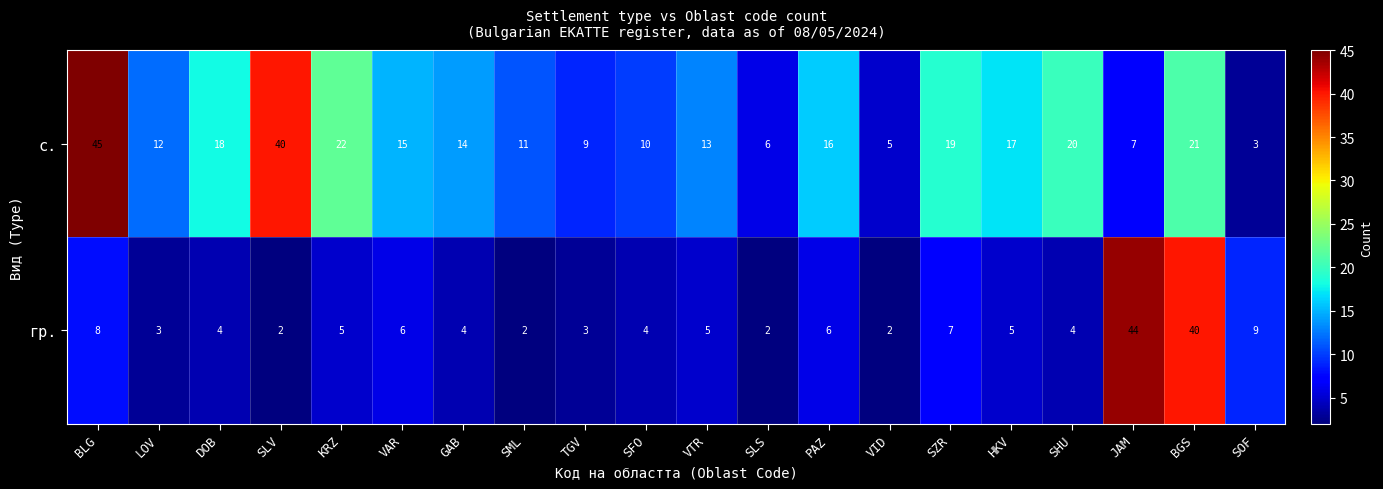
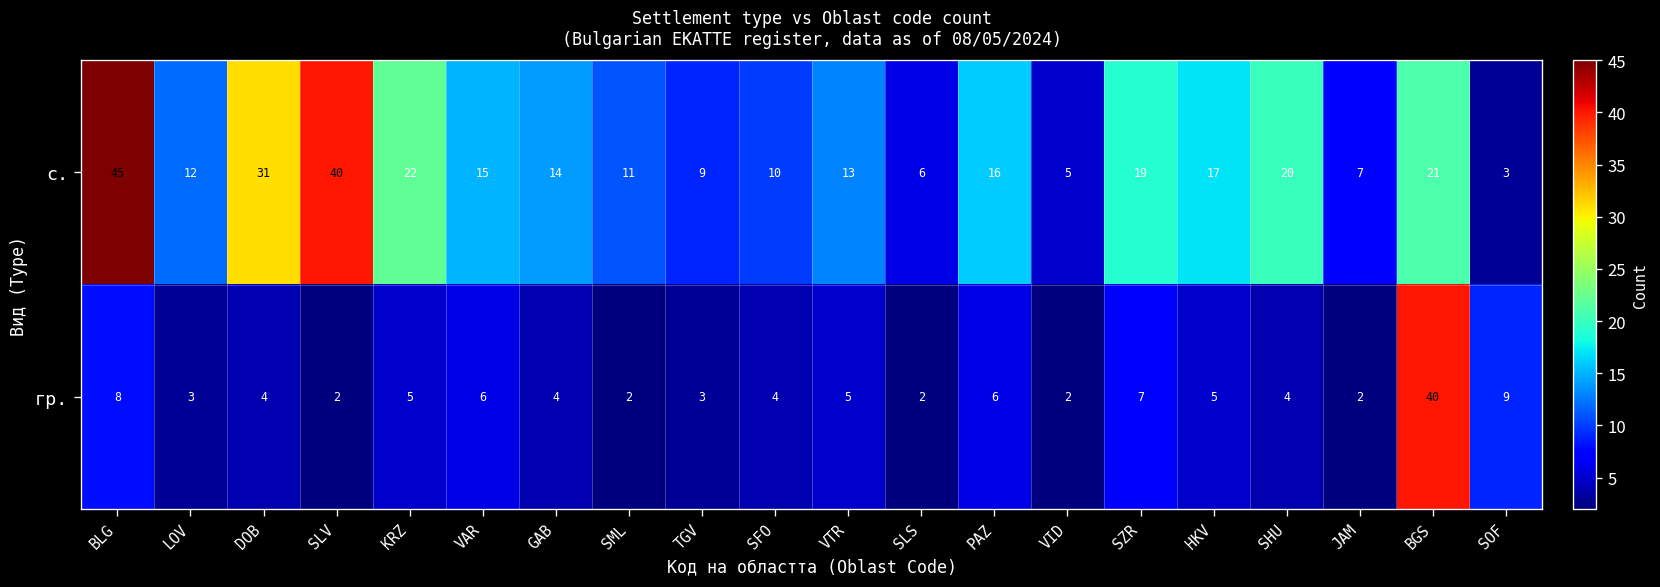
с., DOB: 18 -> 31
гр., JAM: 44 -> 2
